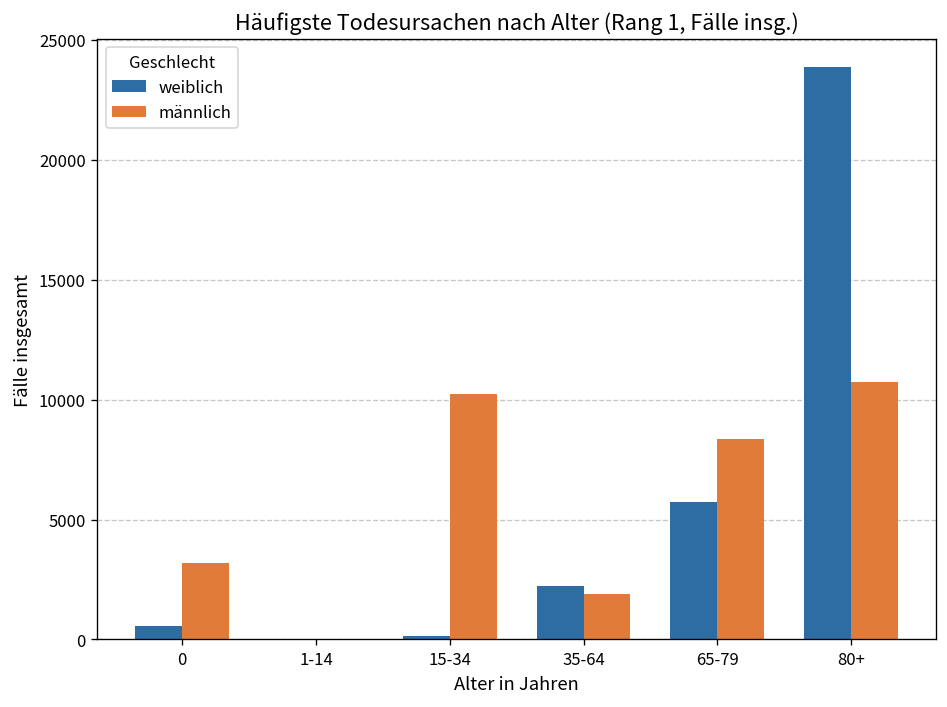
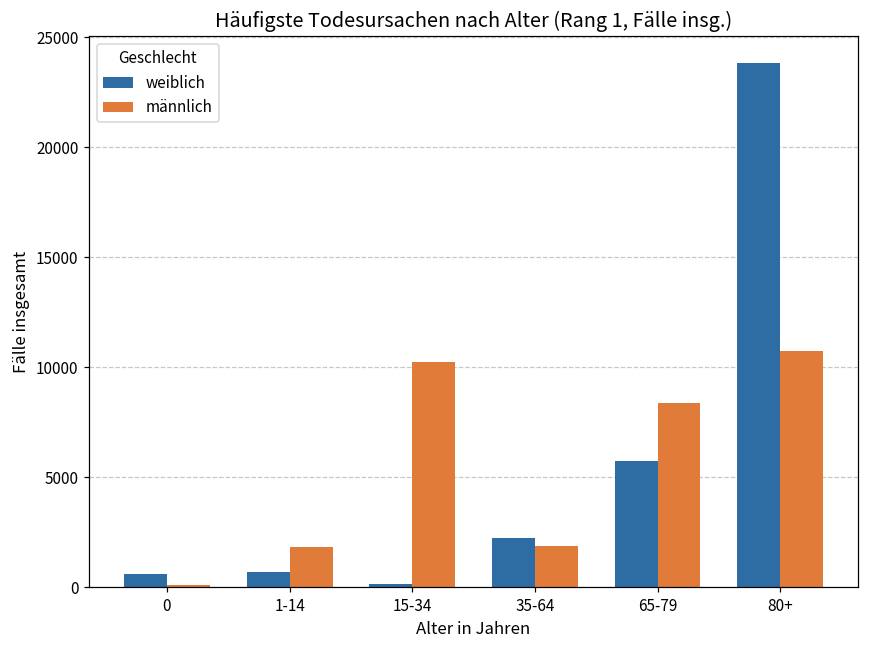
männlich, 0: 3200 -> 100
weiblich, 1-14: 0 -> 700
männlich, 1-14: 0 -> 1800
